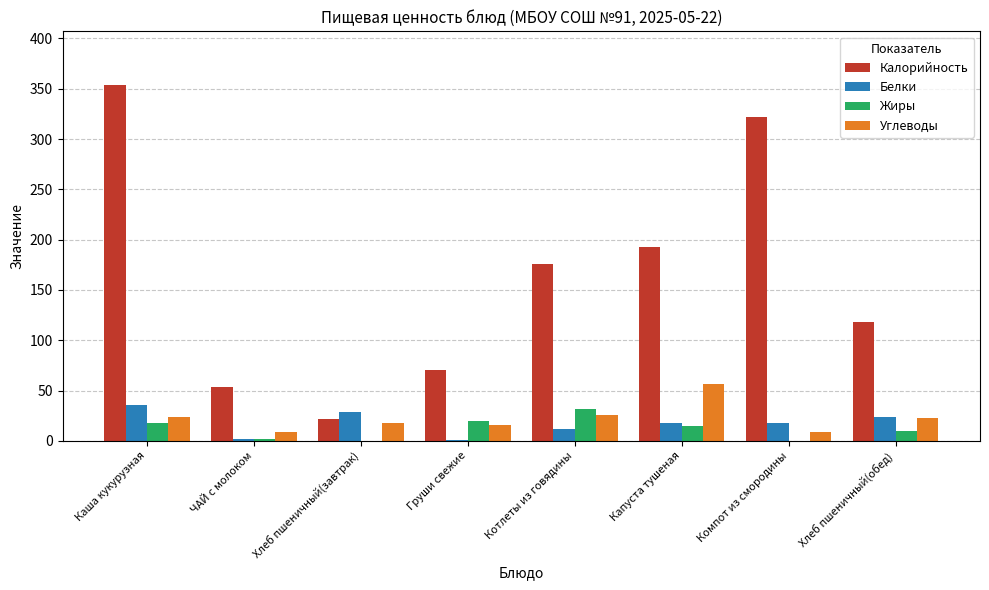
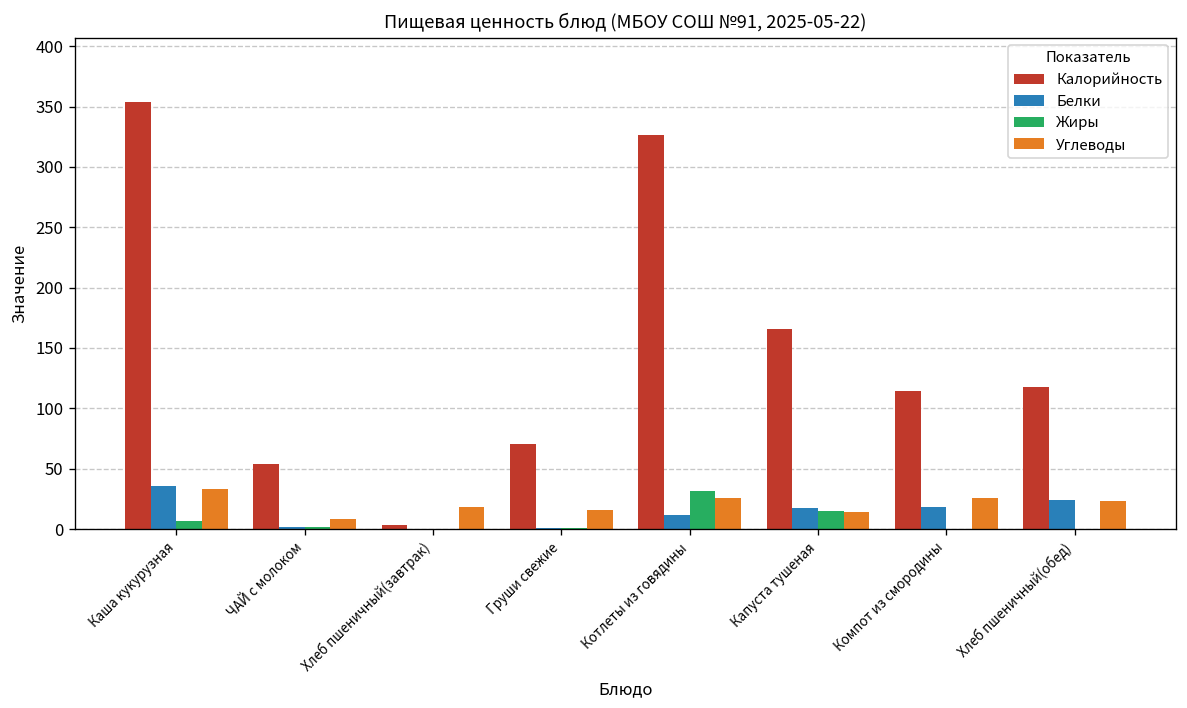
Жиры, Каша кукурузная: 18 -> 7
Углеводы, Каша кукурузная: 24 -> 33
Калорийность, Хлеб пшеничный(завтрак): 22 -> 3
Белки, Хлеб пшеничный(завтрак): 29 -> 0
Жиры, Груши свежие: 20 -> 0
Калорийность, Котлеты из говядины: 176 -> 326
Калорийность, Капуста тушеная: 192 -> 166
Углеводы, Капуста тушеная: 56 -> 14
Калорийность, Компот из смородины: 322 -> 115
Углеводы, Компот из смородины: 8 -> 26
Жиры, Хлеб пшеничный(обед): 10 -> 0
